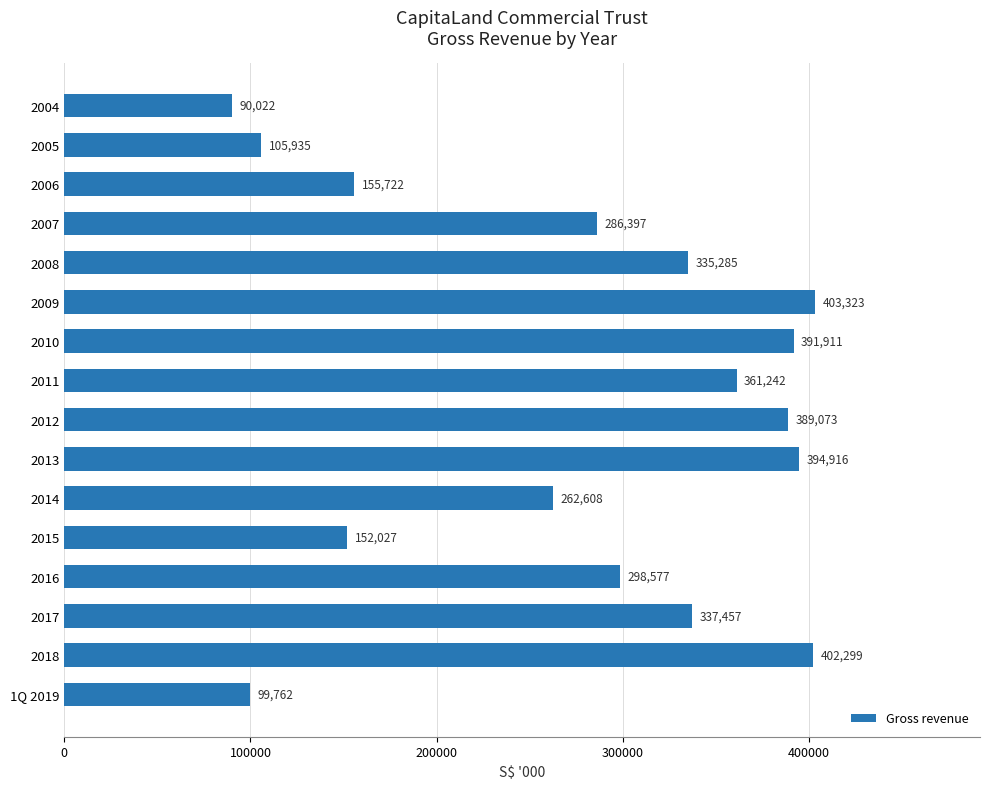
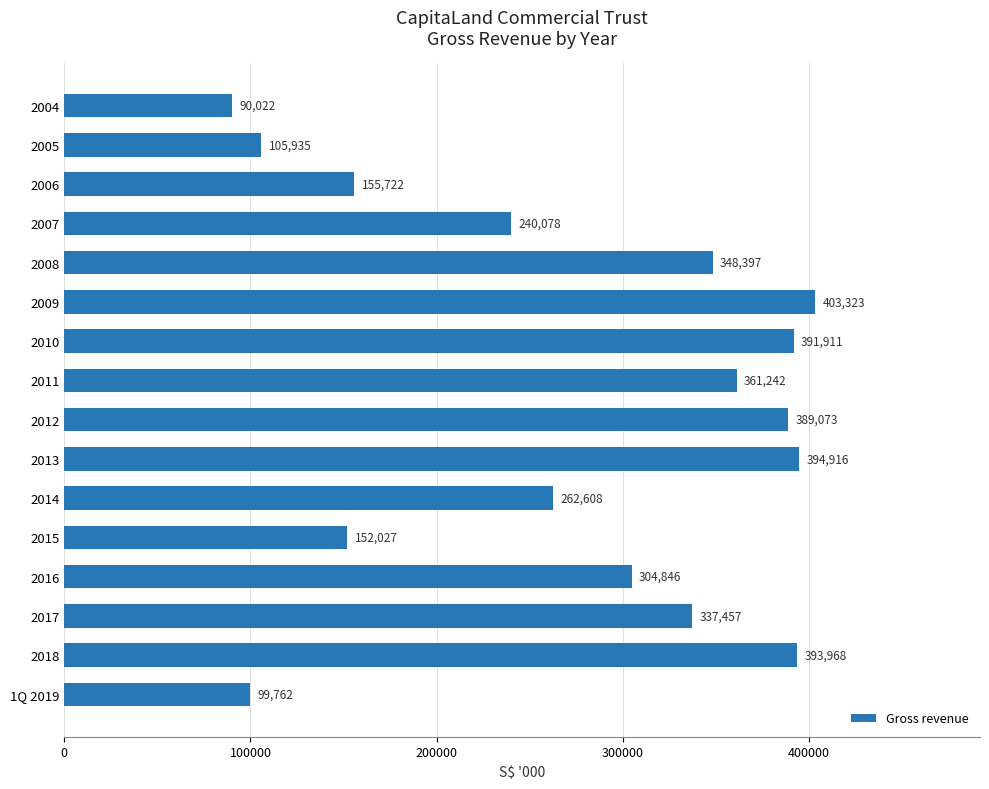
2007: 286,397 -> 240,078
2008: 335,285 -> 348,397
2016: 298,577 -> 304,846
2018: 402,299 -> 393,968
